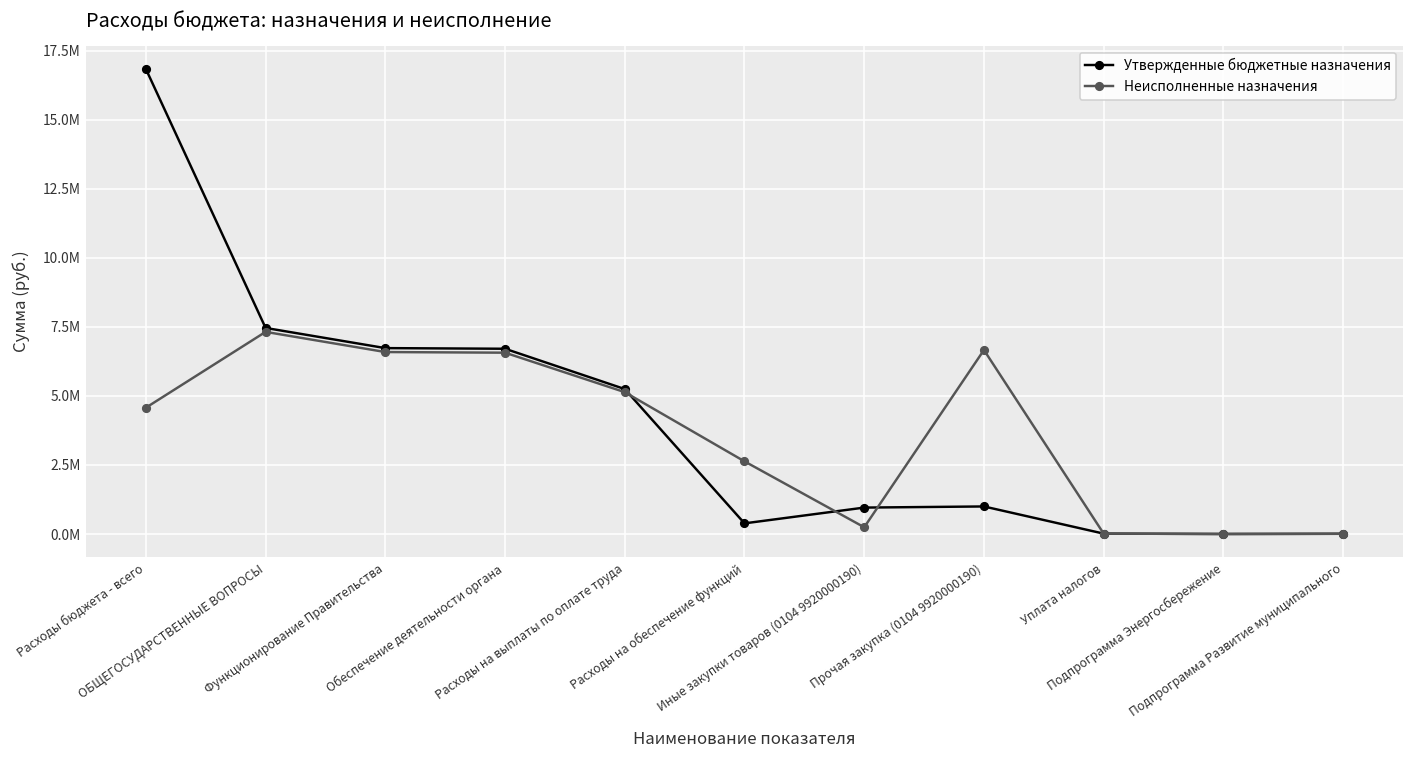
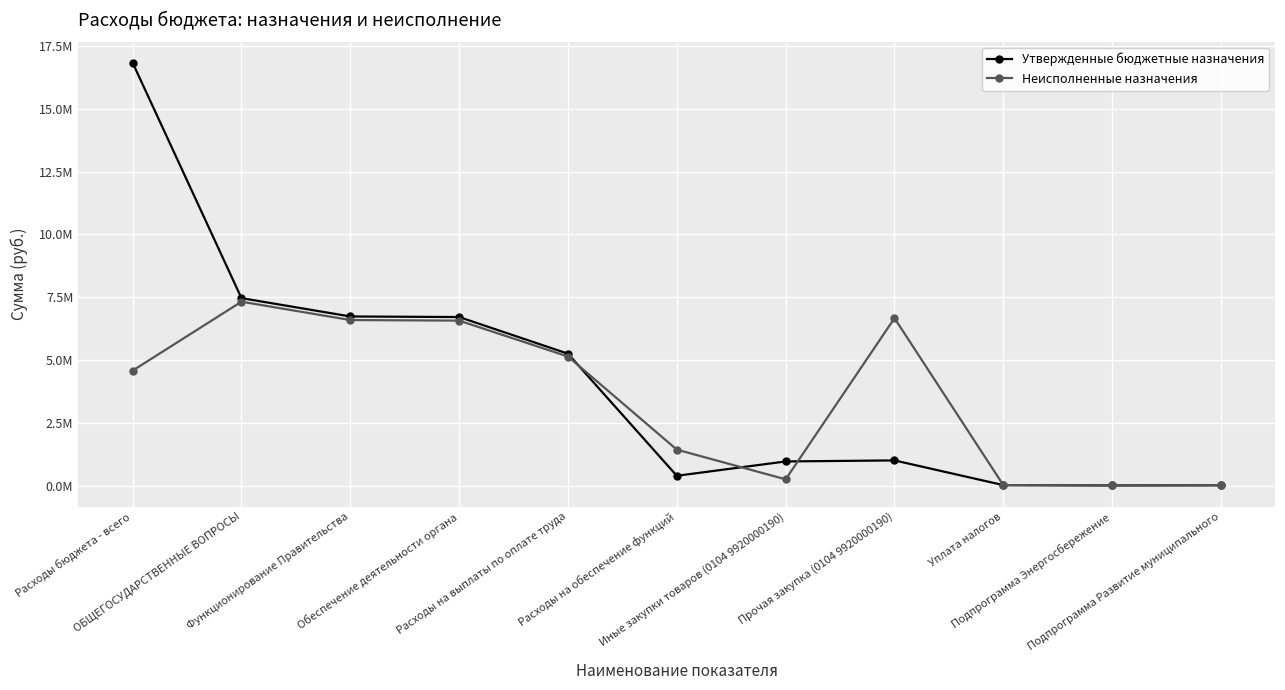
Неисполненные назначения, Расходы на обеспечение функций: 2.6М -> 1.4М
